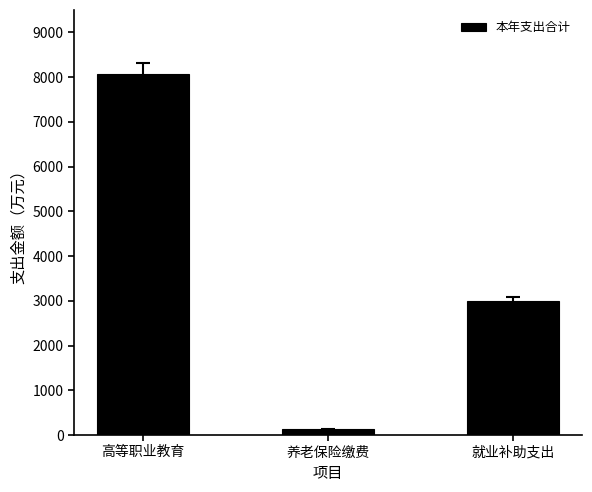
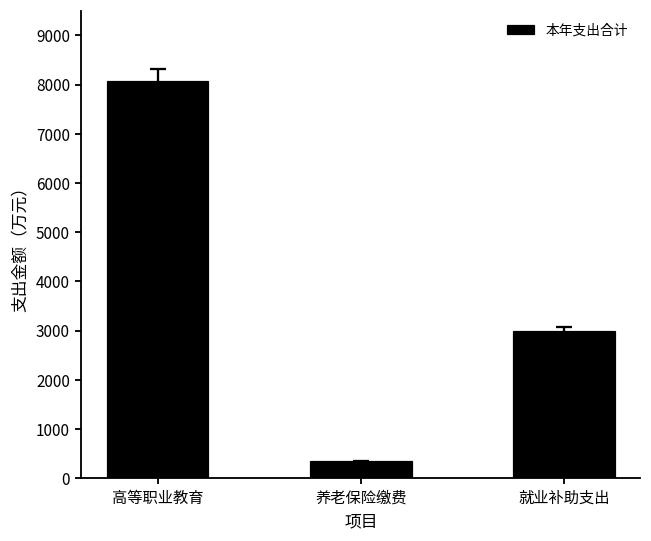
本年支出合计, 养老保险缴费: 100 -> 400
